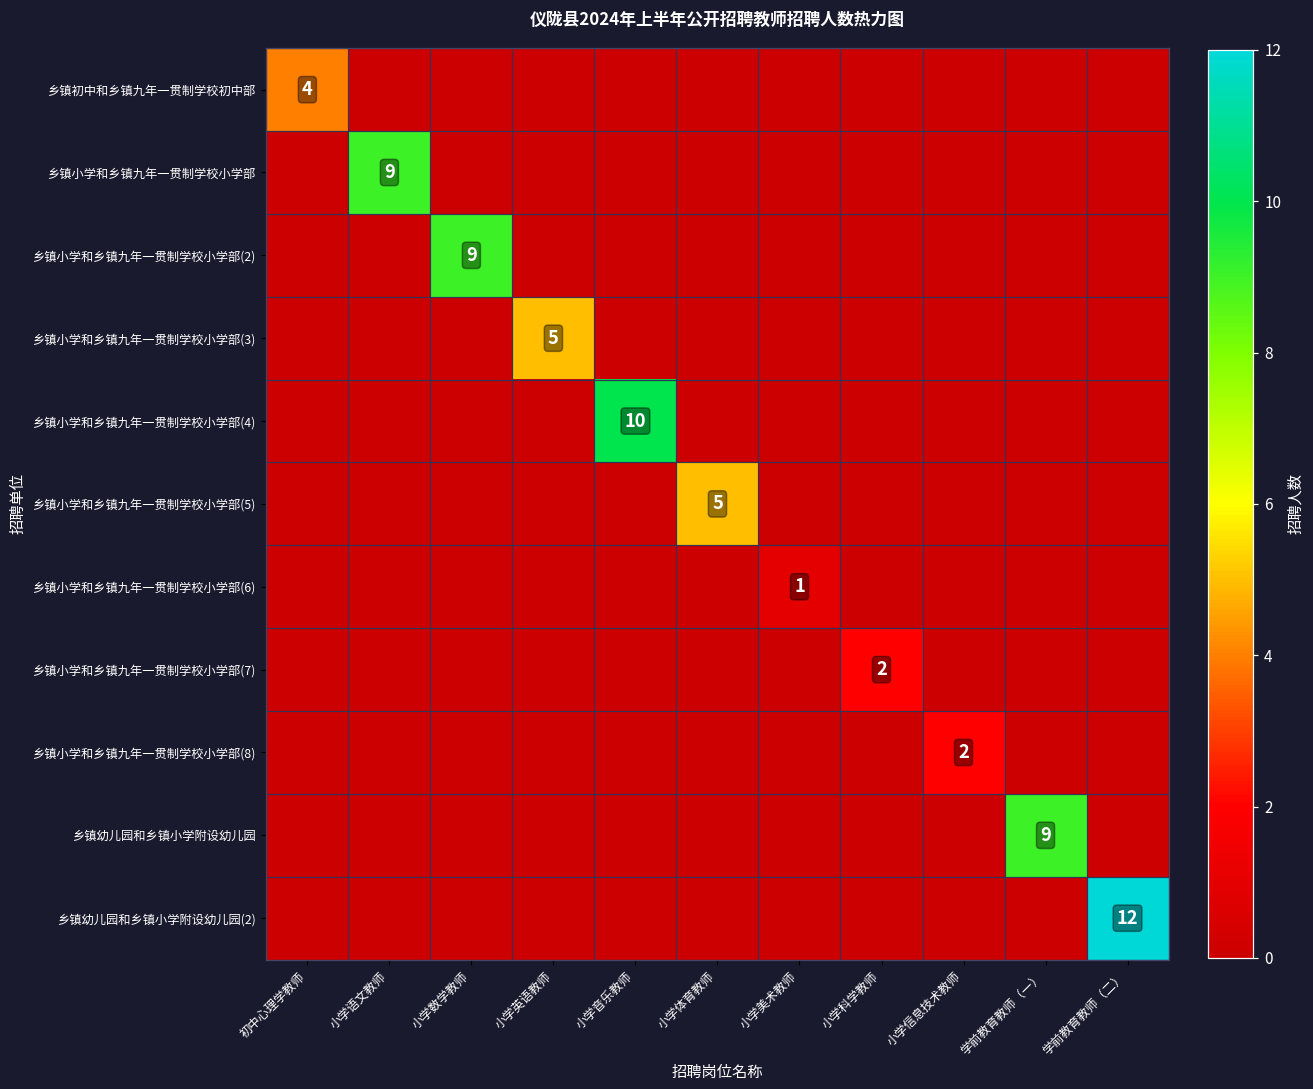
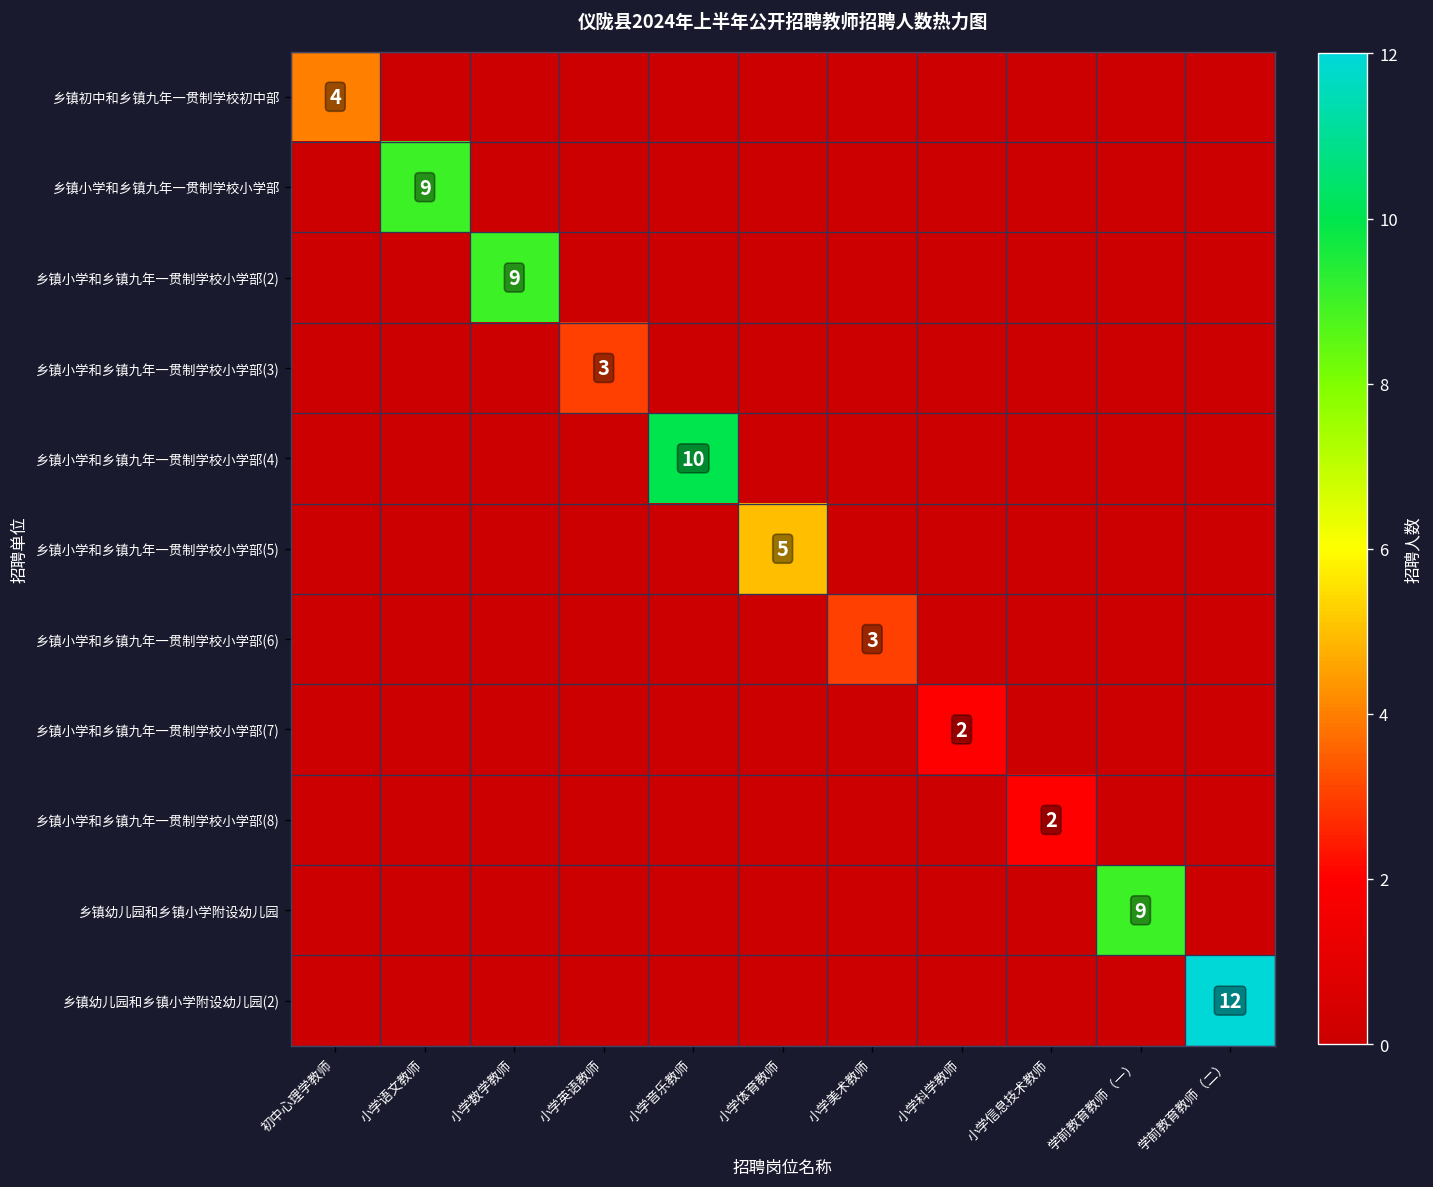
乡镇小学和乡镇九年一贯制学校小学部(3), 小学英语教师: 5 -> 3
乡镇小学和乡镇九年一贯制学校小学部(6), 小学美术教师: 1 -> 3
